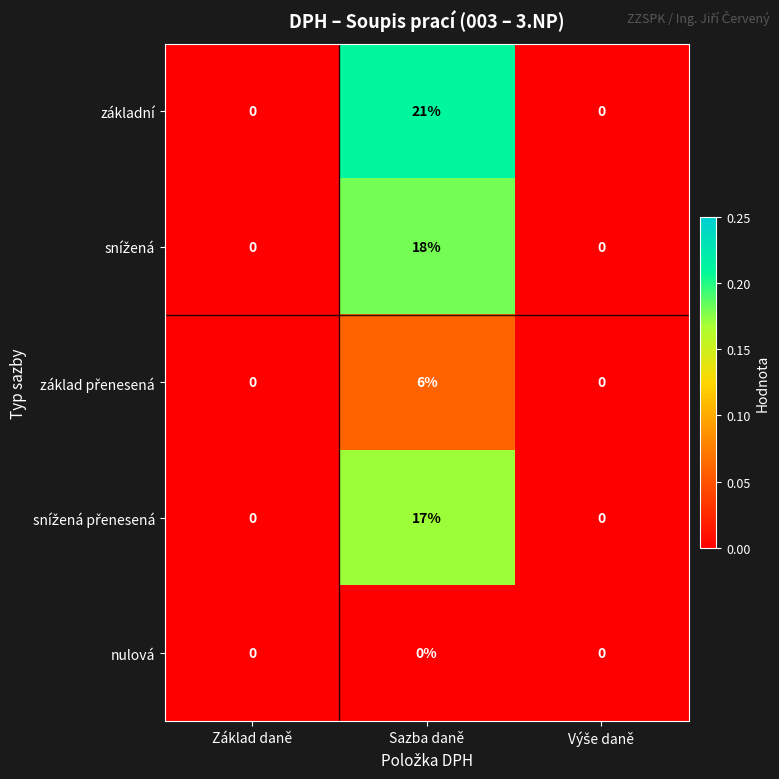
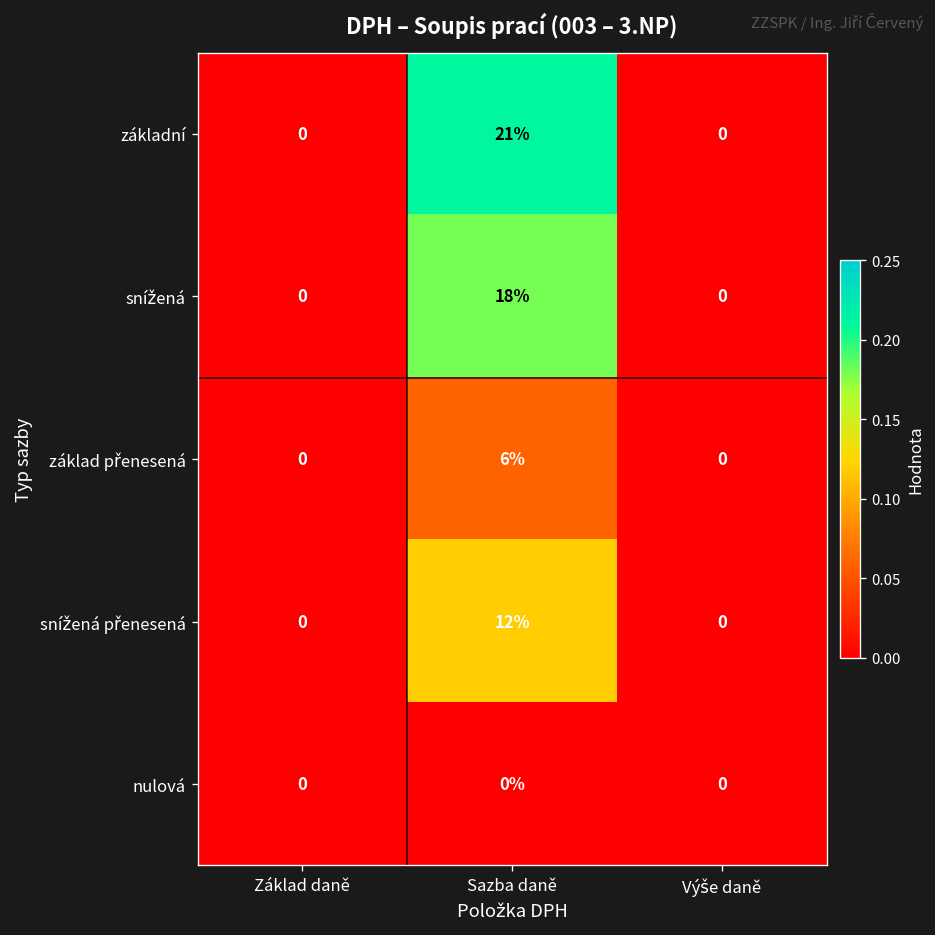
snížená přenesená, Sazba daně: 17% -> 12%
